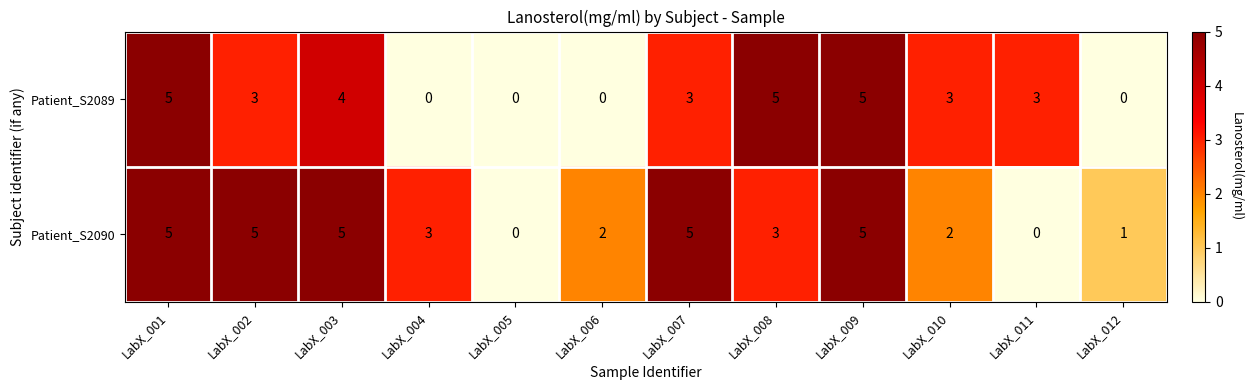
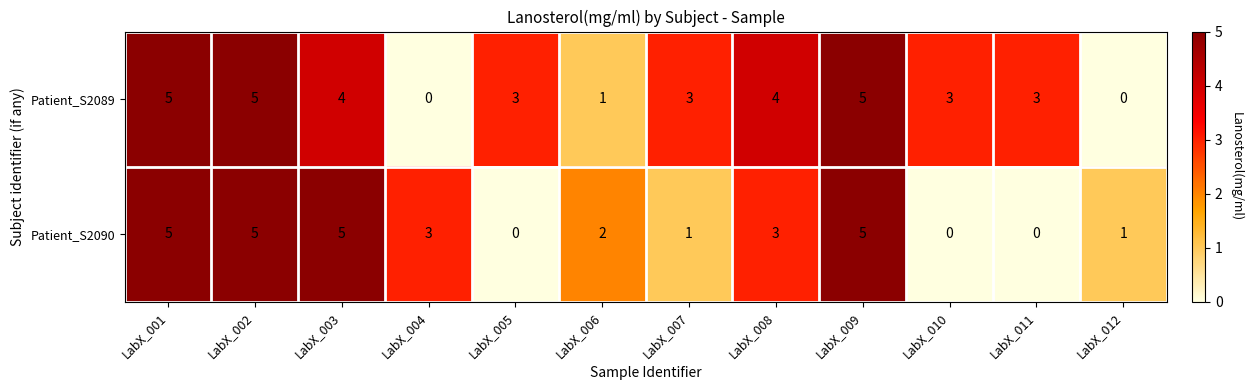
Patient_S2089, LabX_002: 3 -> 5
Patient_S2089, LabX_005: 0 -> 3
Patient_S2089, LabX_006: 0 -> 1
Patient_S2089, LabX_008: 5 -> 4
Patient_S2090, LabX_007: 5 -> 1
Patient_S2090, LabX_010: 2 -> 0
